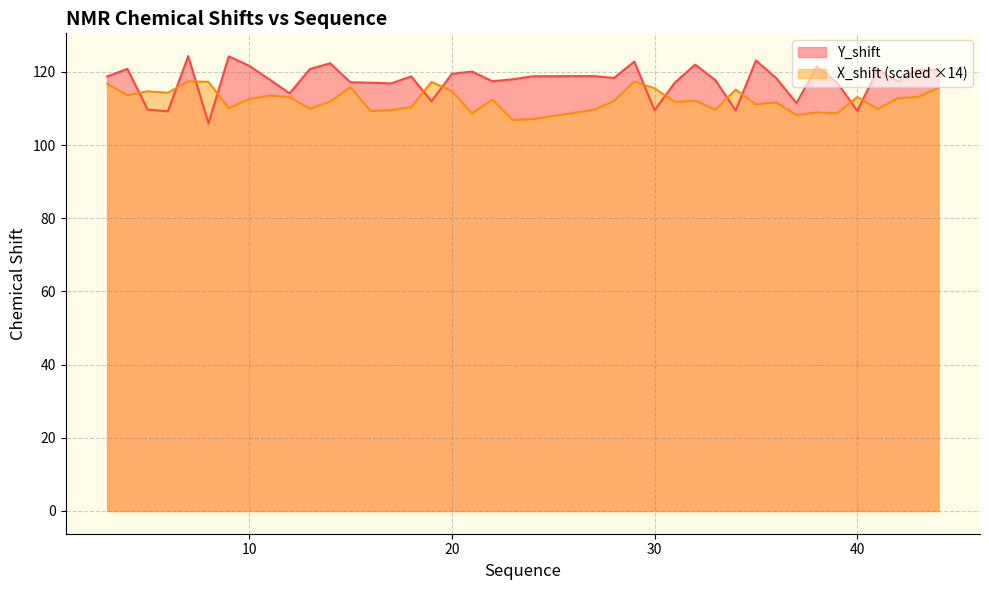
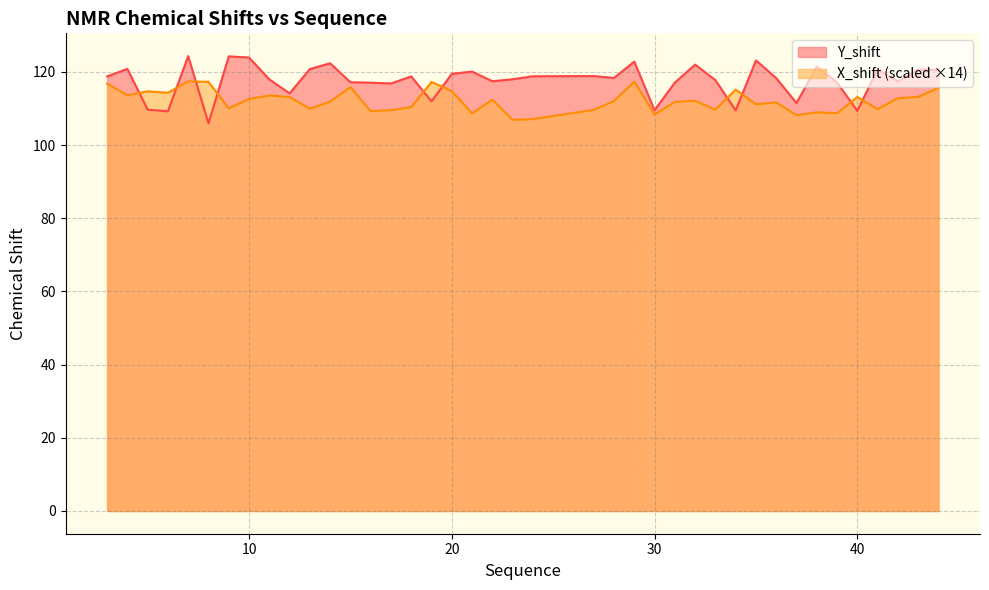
Y_shift, 10: 122 -> 124
X_shift (scaled ×14), 30: 116 -> 108
